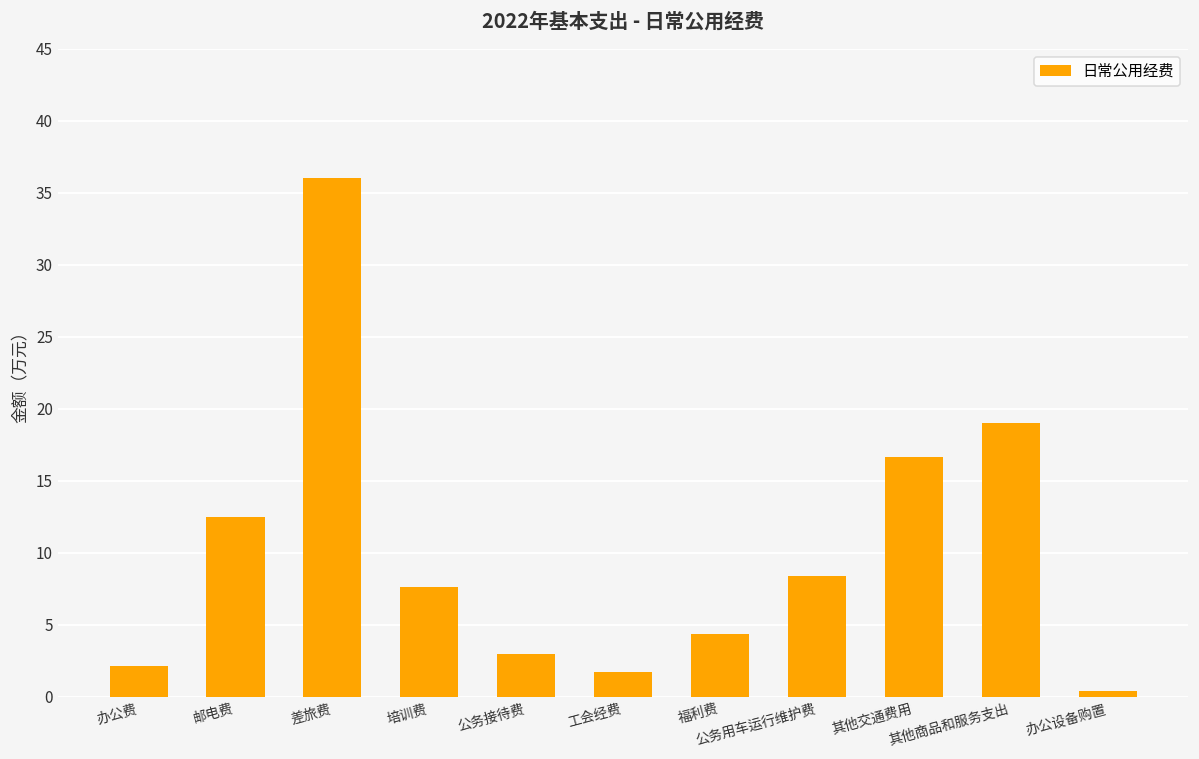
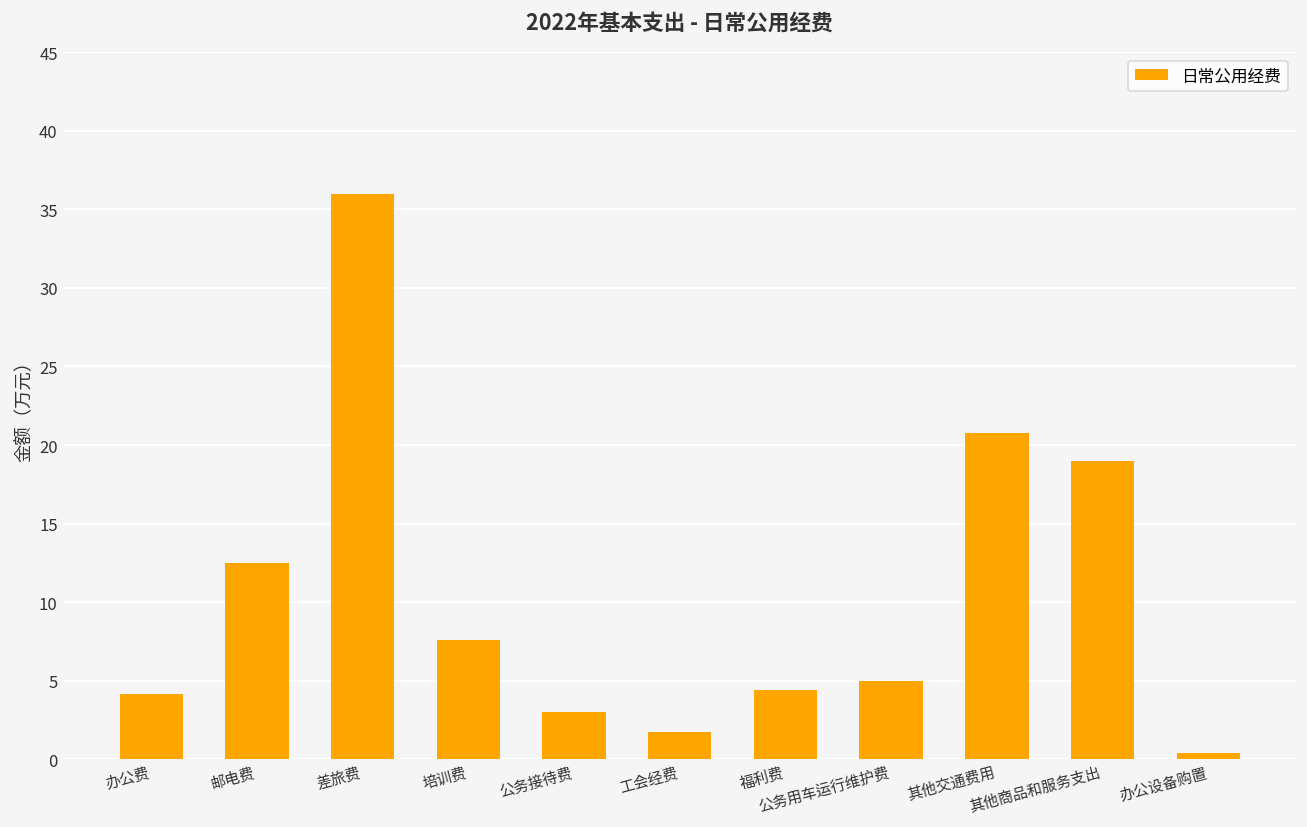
办公费: 2.2 -> 4.2
公务用车运行维护费: 8.4 -> 5.0
其他交通费用: 16.6 -> 20.8
